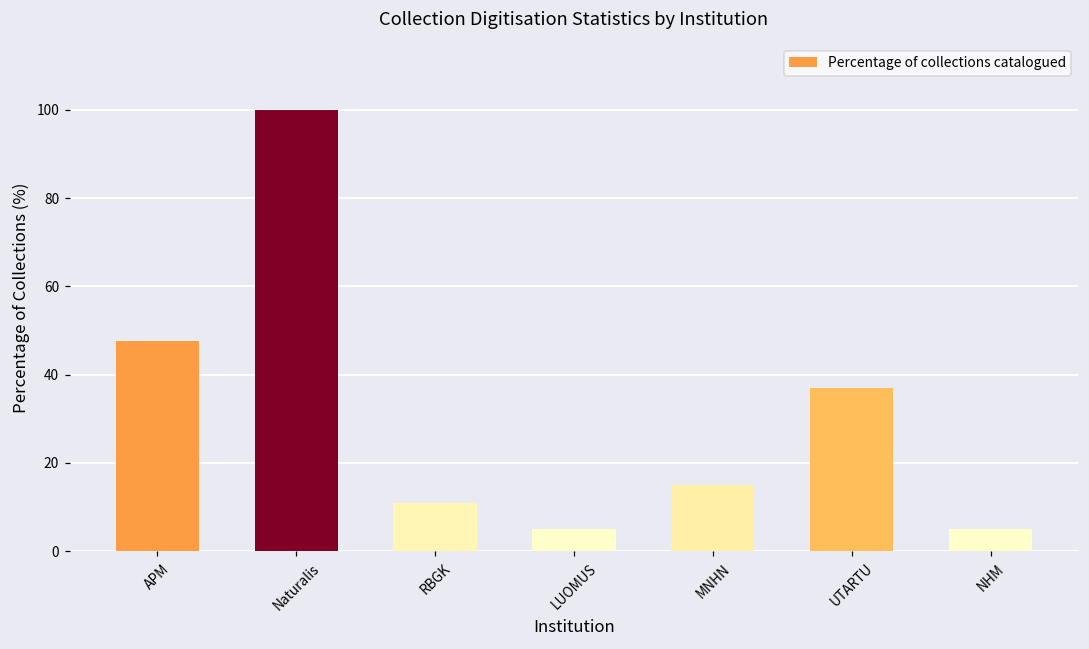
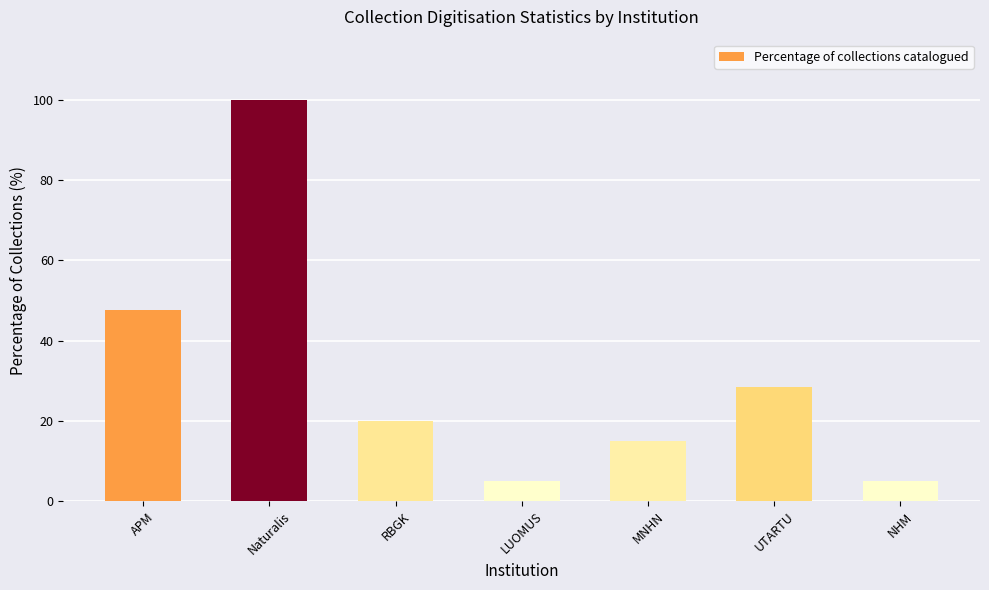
RBGK: 11 -> 20
UTARTU: 37 -> 28
